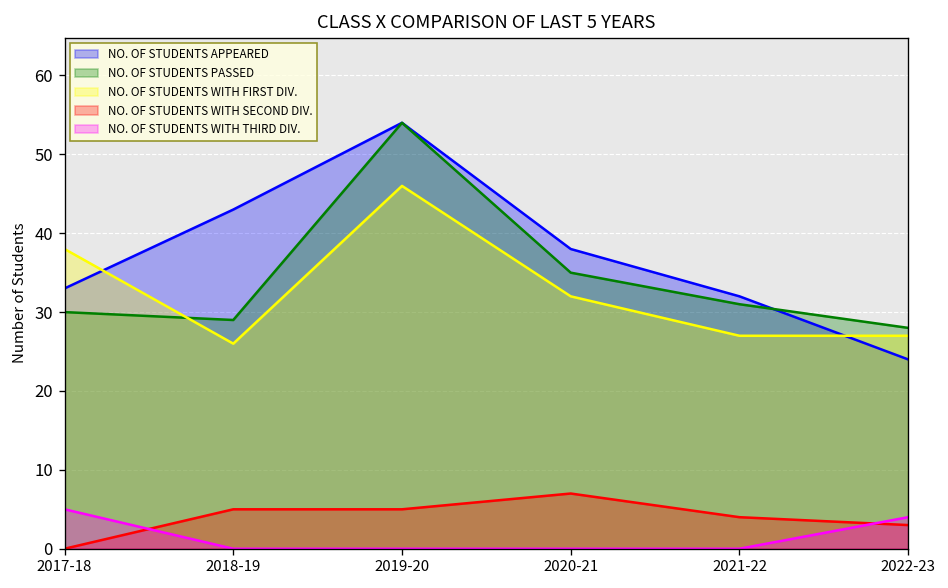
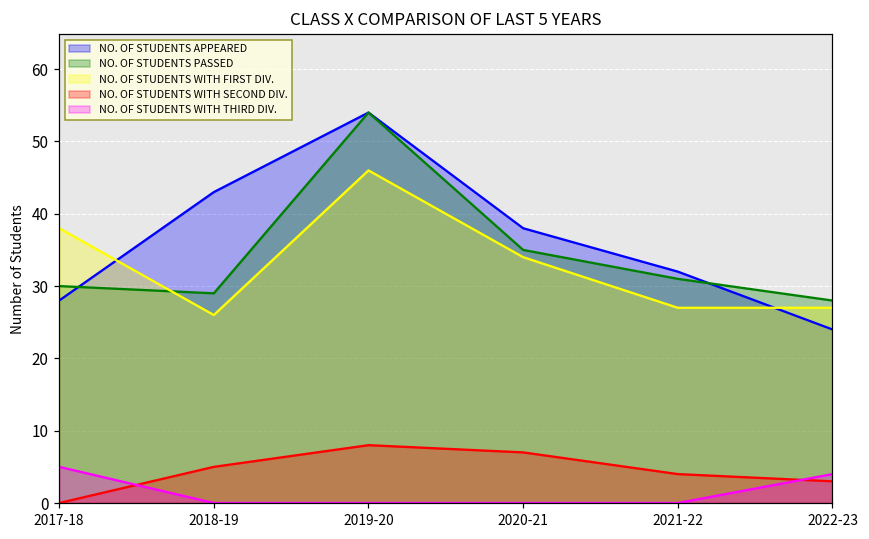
NO. OF STUDENTS APPEARED, 2017-18: 33 -> 28
NO. OF STUDENTS WITH SECOND DIV., 2019-20: 5 -> 8
NO. OF STUDENTS WITH FIRST DIV., 2020-21: 32 -> 34
